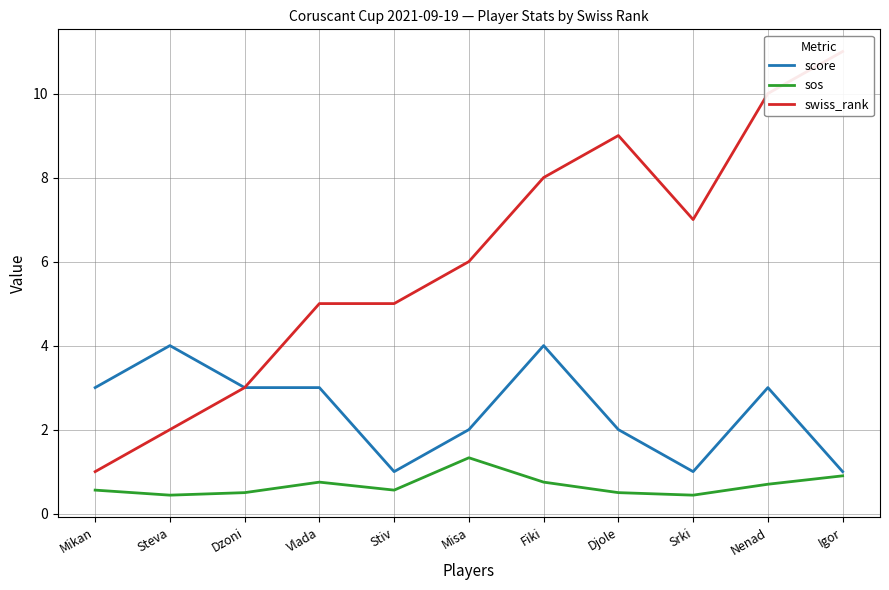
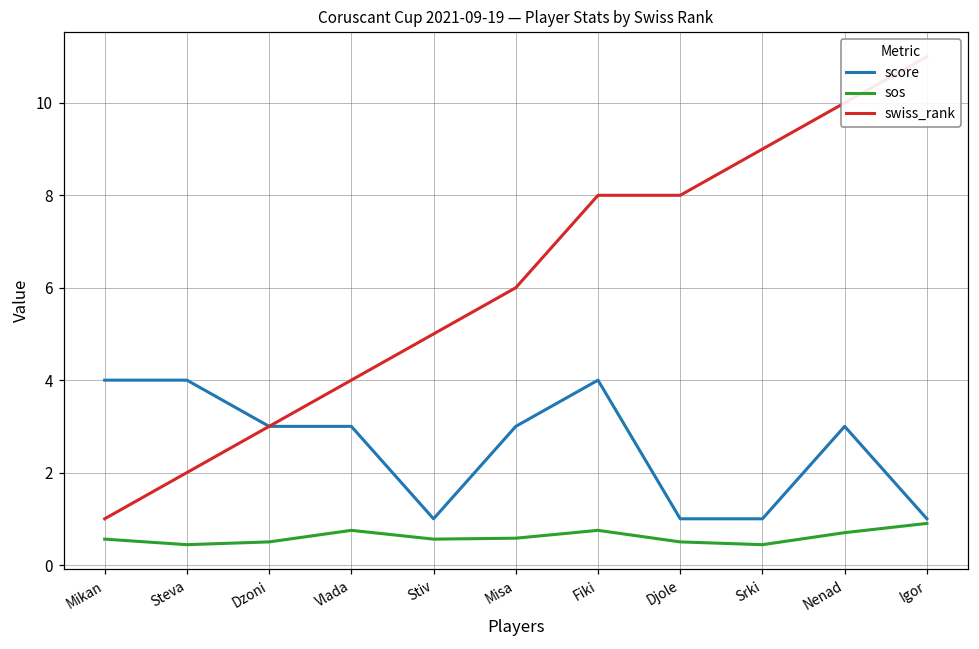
score, Mikan: 3 -> 4
swiss_rank, Vlada: 5 -> 4
score, Misa: 2 -> 3
sos, Misa: 1.3 -> 0.6
score, Djole: 2 -> 1
swiss_rank, Djole: 9 -> 8
swiss_rank, Srki: 7 -> 9
